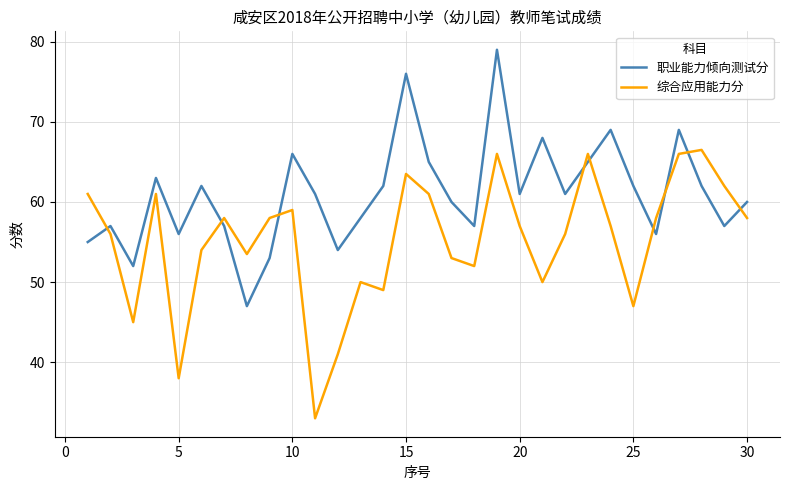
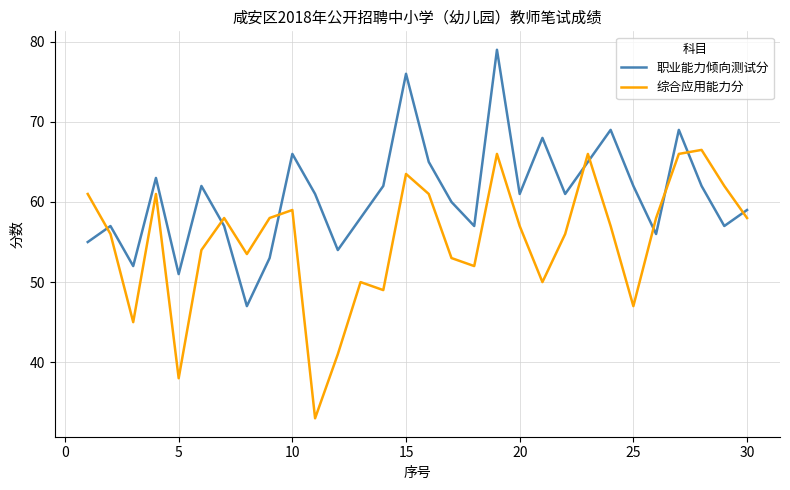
职业能力倾向测试分, 5: 56 -> 51
职业能力倾向测试分, 30: 60 -> 59
